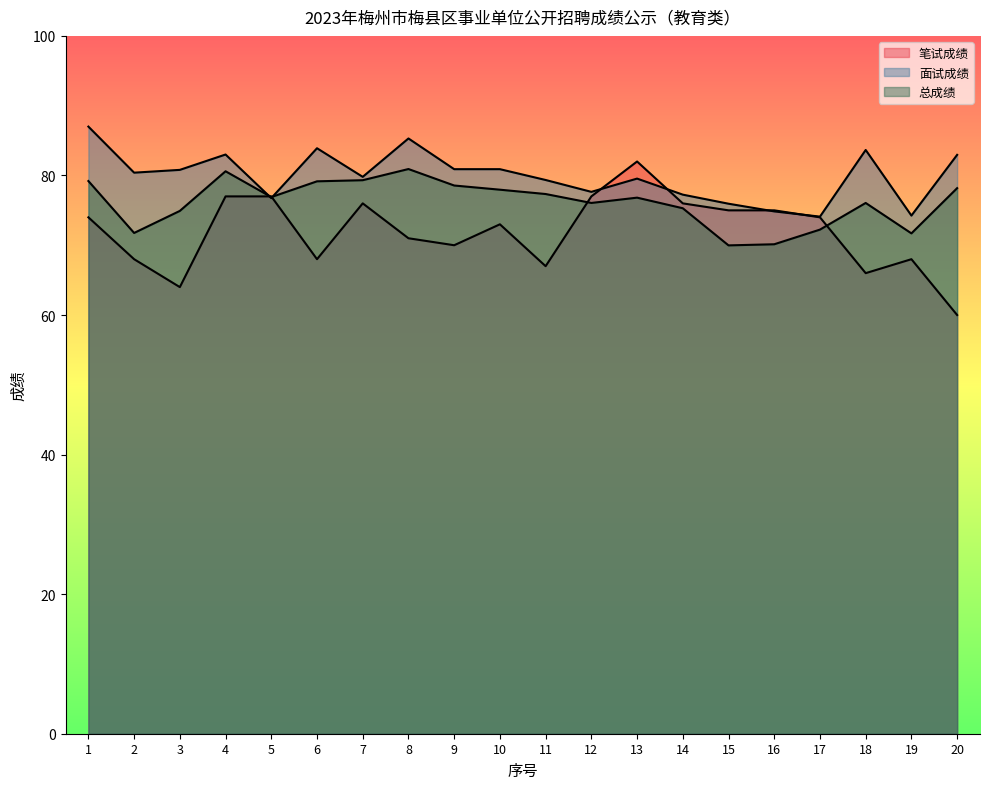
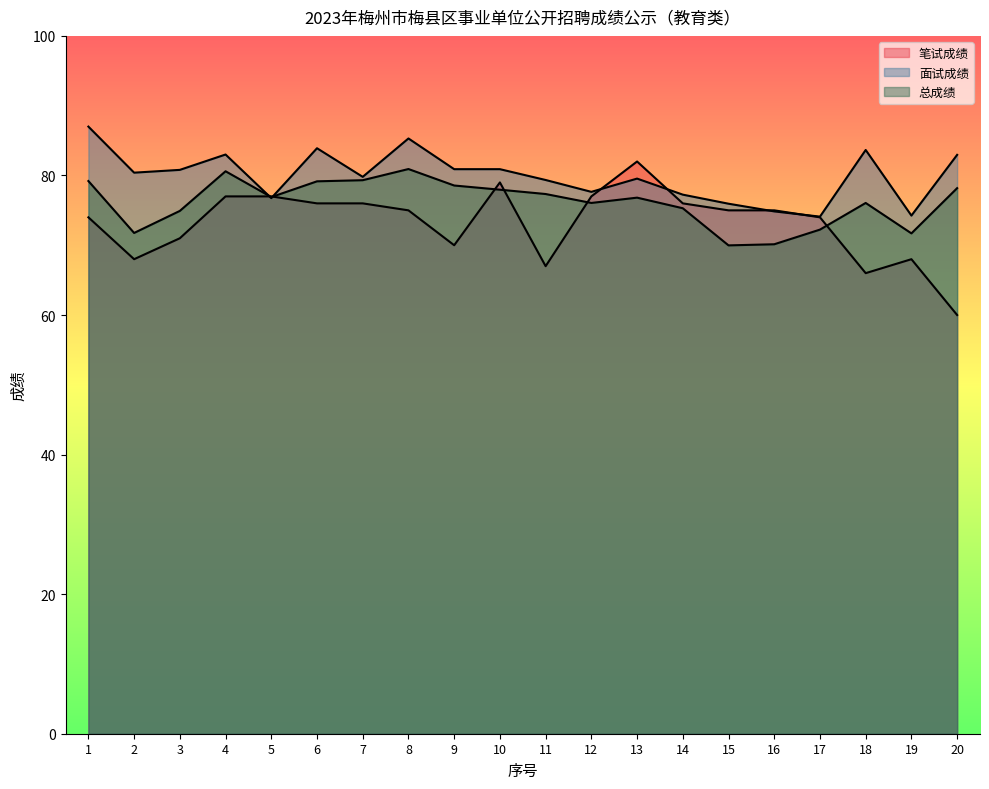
笔试成绩, 3: 64 -> 71
笔试成绩, 6: 68 -> 76
笔试成绩, 8: 71 -> 75
笔试成绩, 10: 73 -> 79
